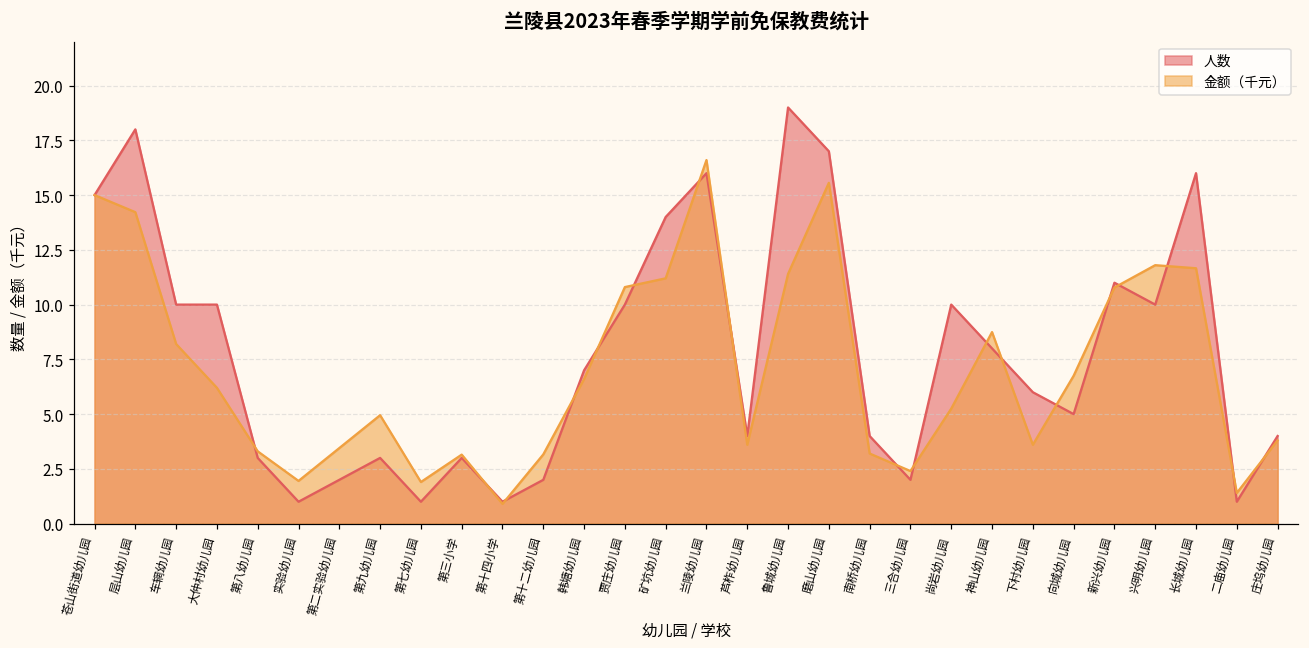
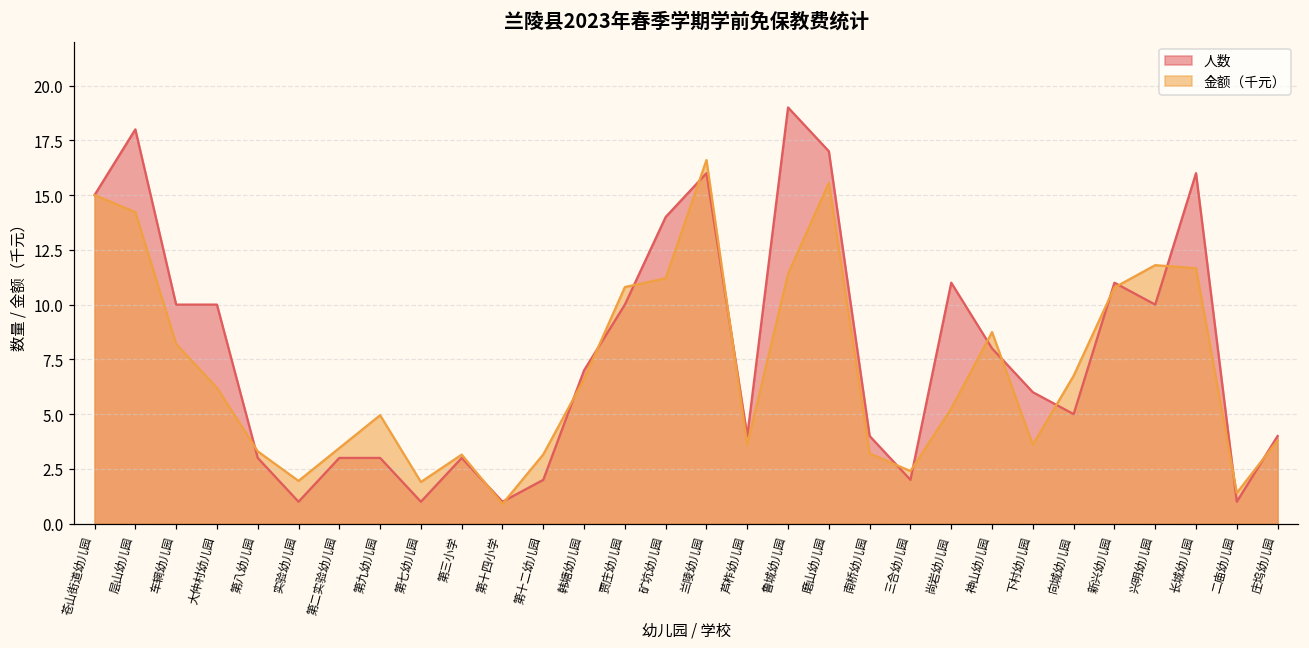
人数, 第二实验幼儿园: 2 -> 3
人数, 尚岩幼儿园: 10 -> 11
